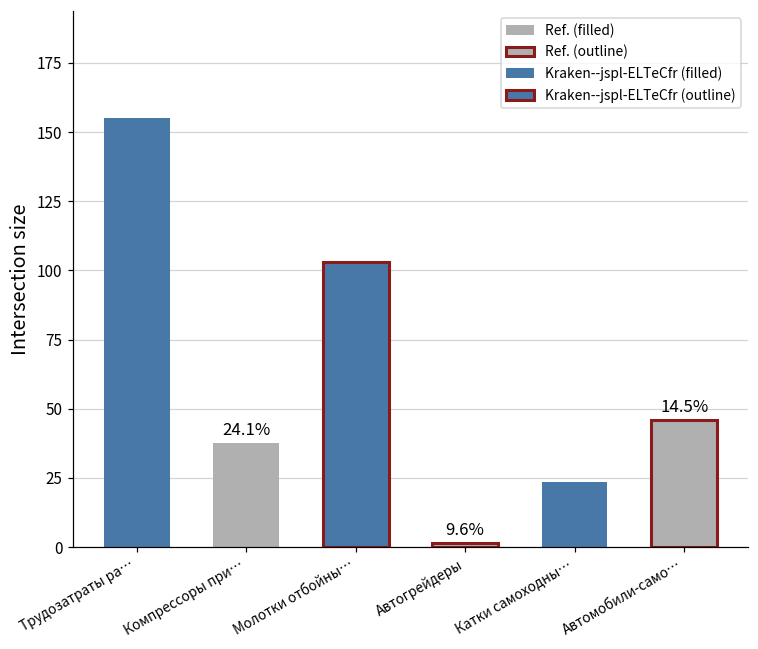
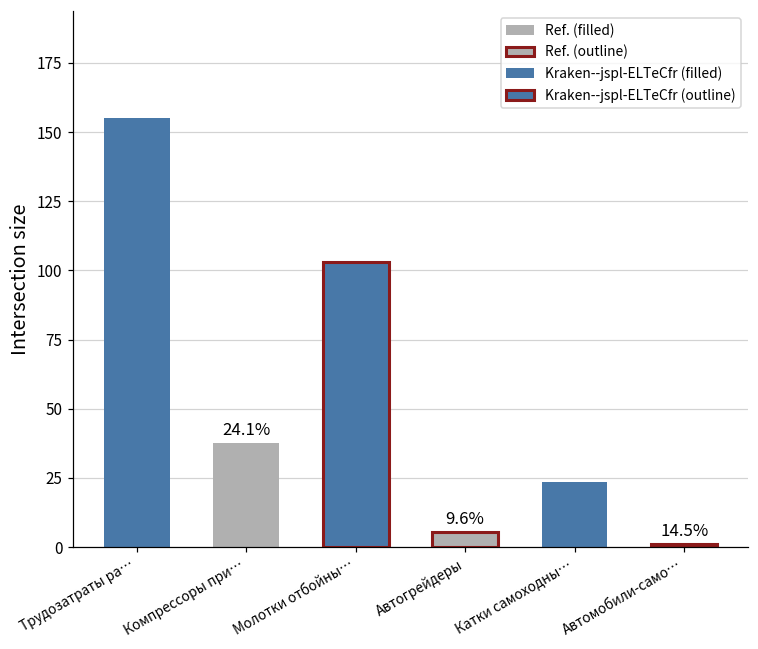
Автогрейдеры: 2 -> 6
Автомобили-само…: 46 -> 1
